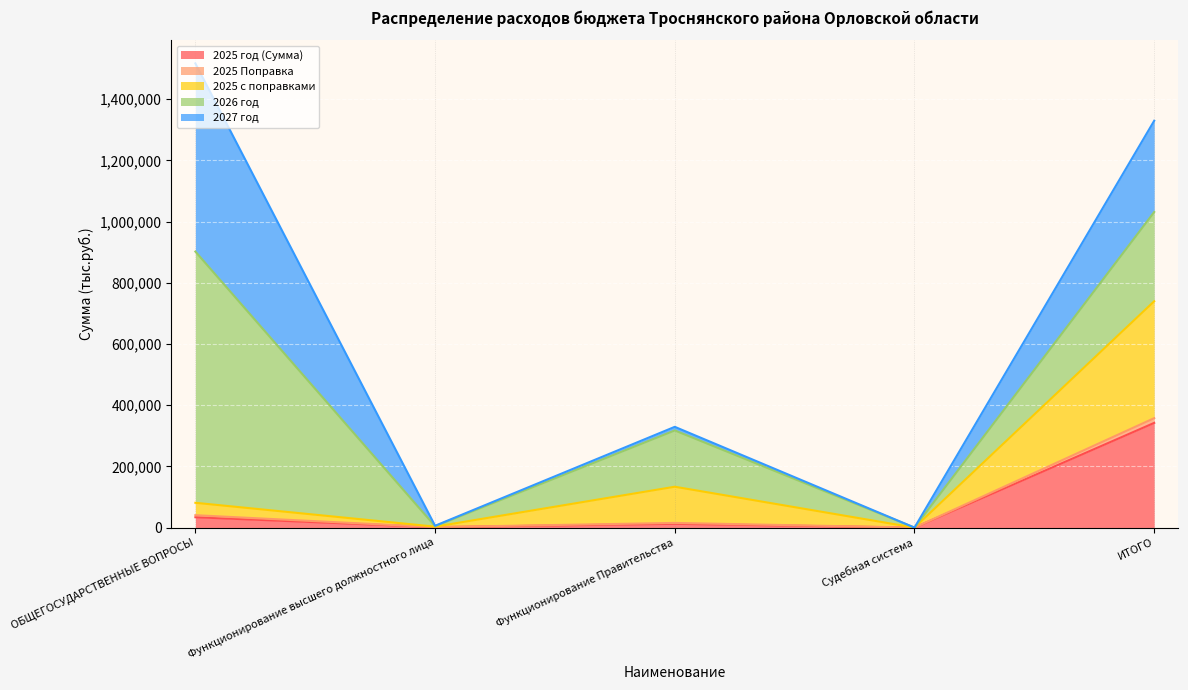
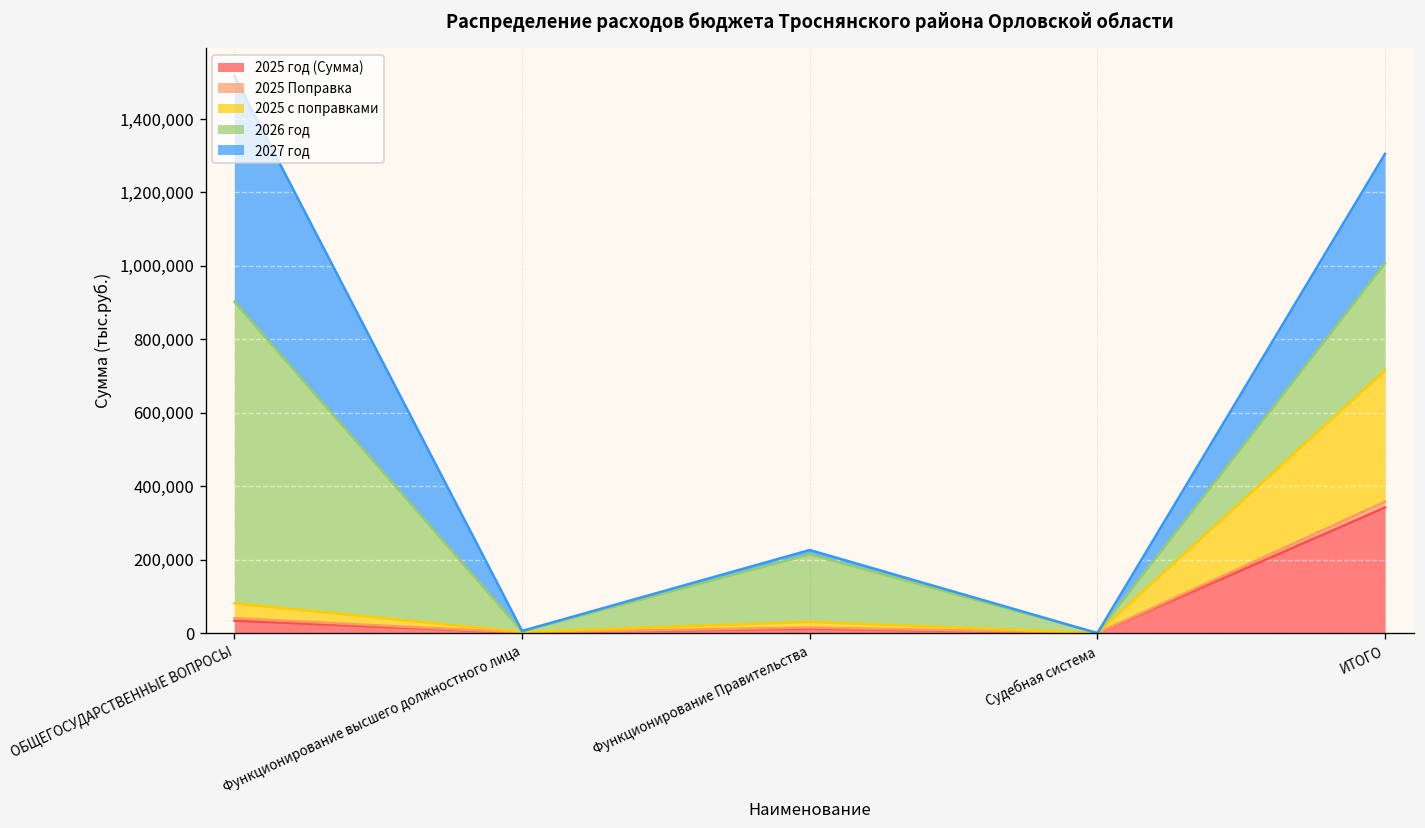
2025 с поправками, Функционирование Правительства: 120,000 -> 20,000
2025 с поправками, ИТОГО: 380,000 -> 360,000
